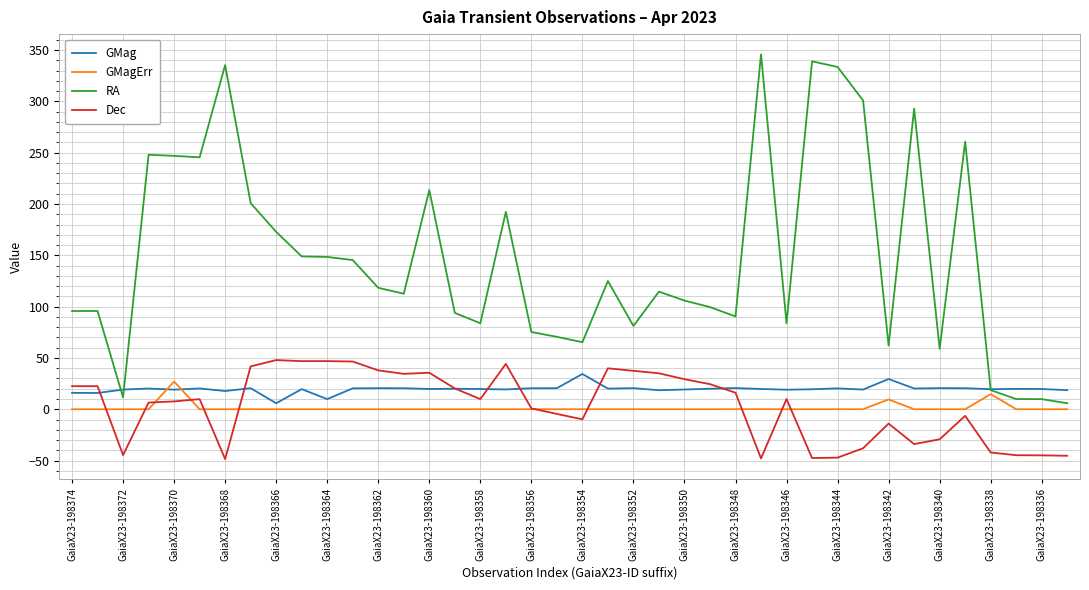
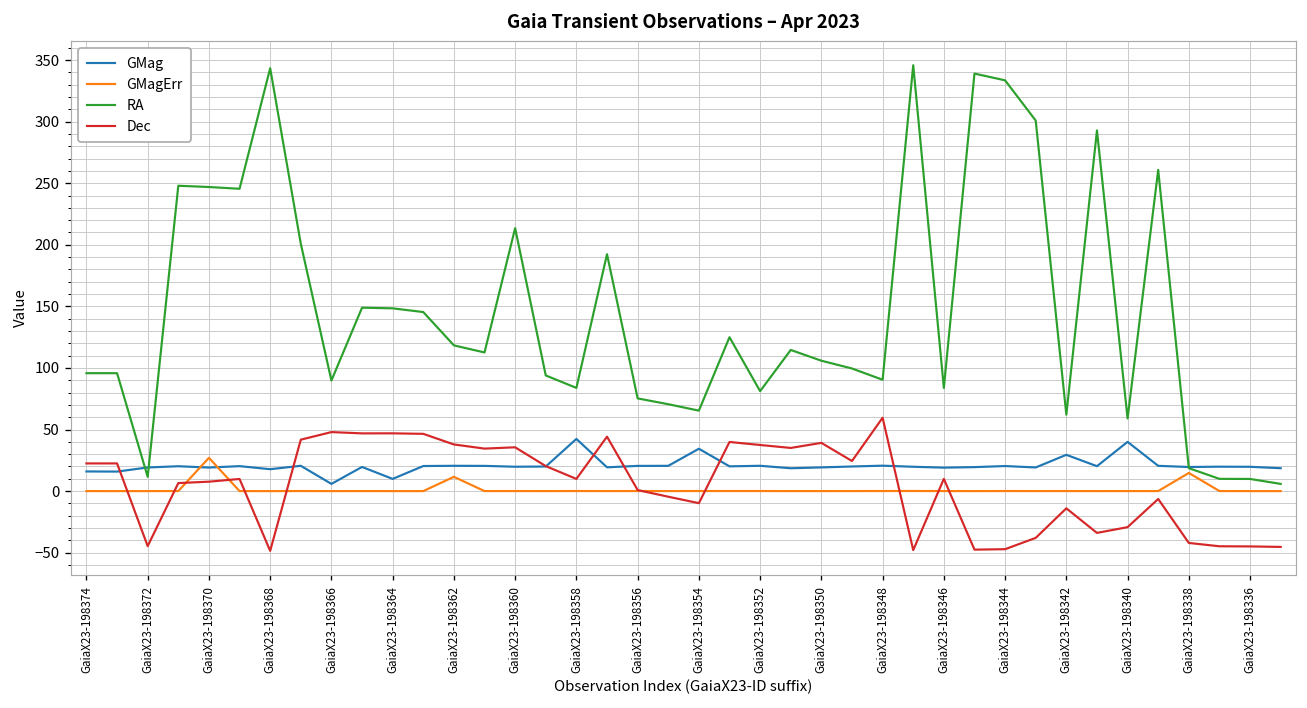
RA, GaiaX23-198368: 335 -> 343
RA, GaiaX23-198366: 173 -> 90
GMagErr, GaiaX23-198362: 0 -> 12
GMag, GaiaX23-198358: 20 -> 42
Dec, GaiaX23-198350: 29 -> 39
Dec, GaiaX23-198348: 16 -> 60
GMagErr, GaiaX23-198342: 10 -> 0
GMag, GaiaX23-198340: 21 -> 40
